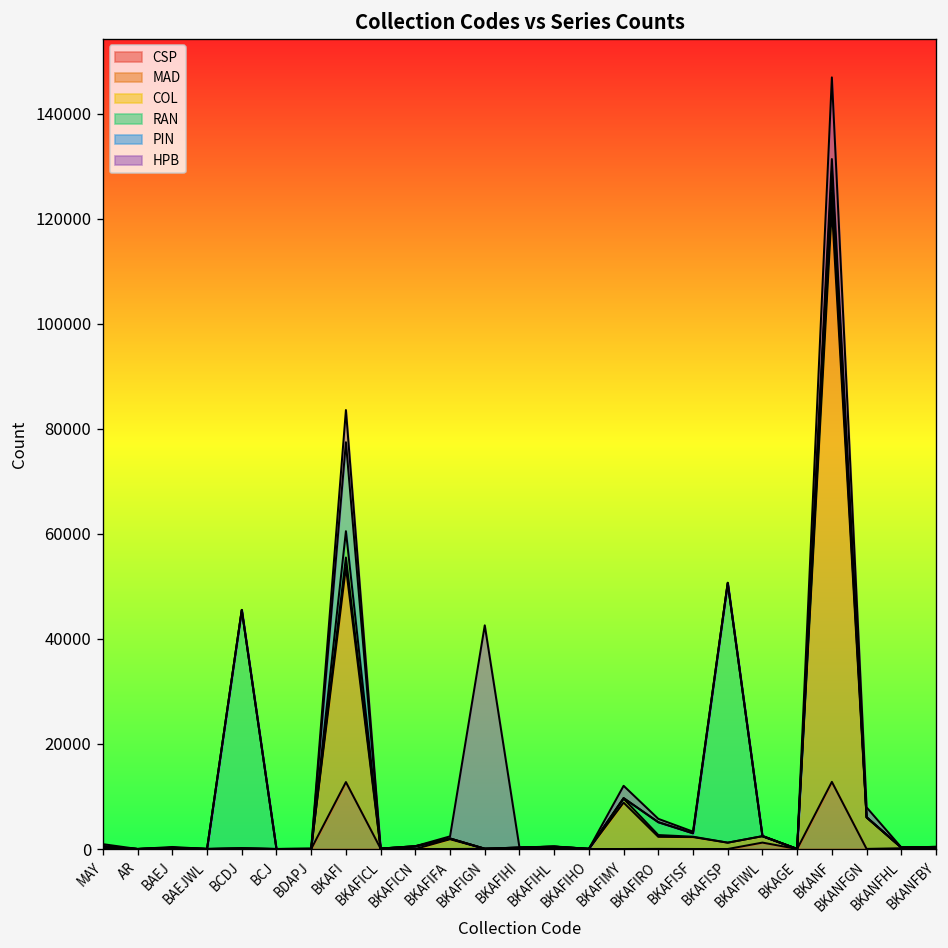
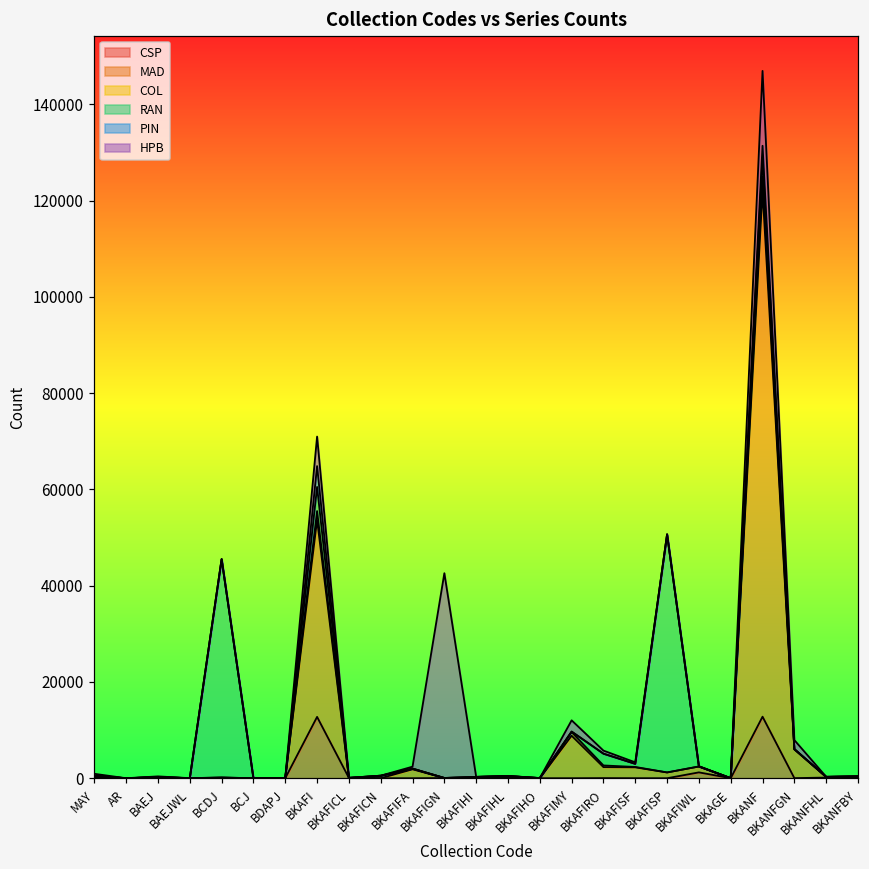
PIN, BKAFI: 17000 -> 4000
